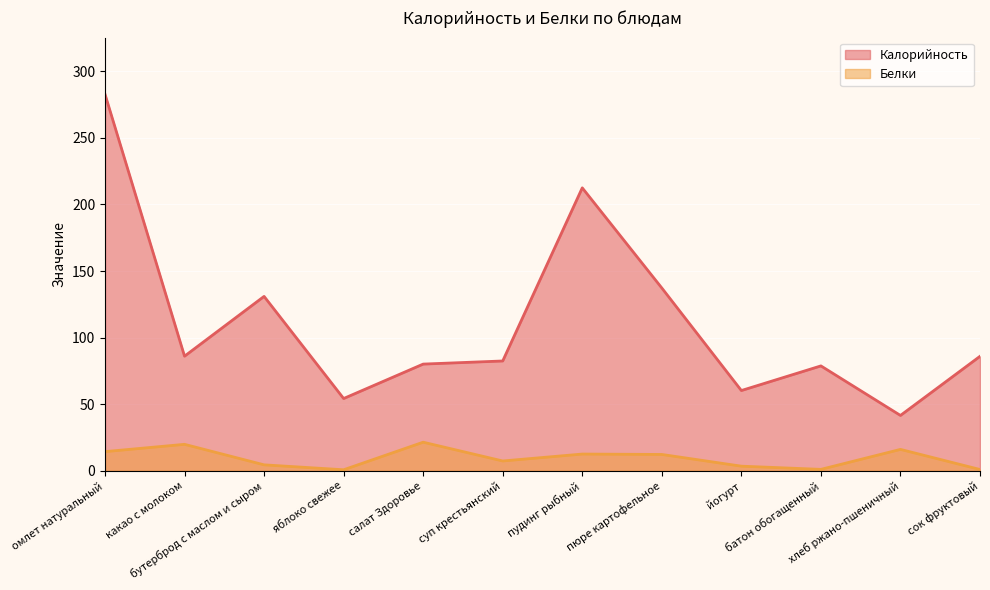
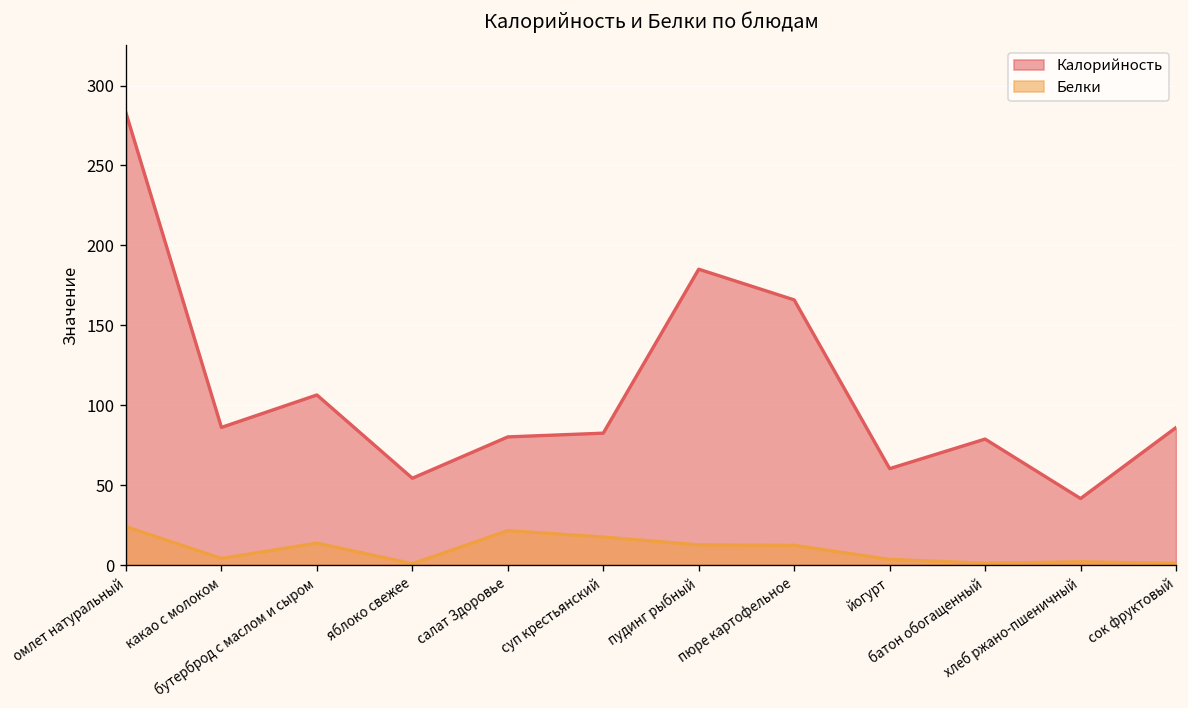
Белки, омлет натуральный: 14 -> 24
Белки, какао с молоком: 20 -> 4
Калорийность, бутерброд с маслом и сыром: 131 -> 106
Белки, бутерброд с маслом и сыром: 5 -> 14
Белки, суп крестьянский: 7 -> 18
Калорийность, пудинг рыбный: 213 -> 185
Калорийность, пюре картофельное: 137 -> 166
Белки, хлеб ржано-пшеничный: 16 -> 2
